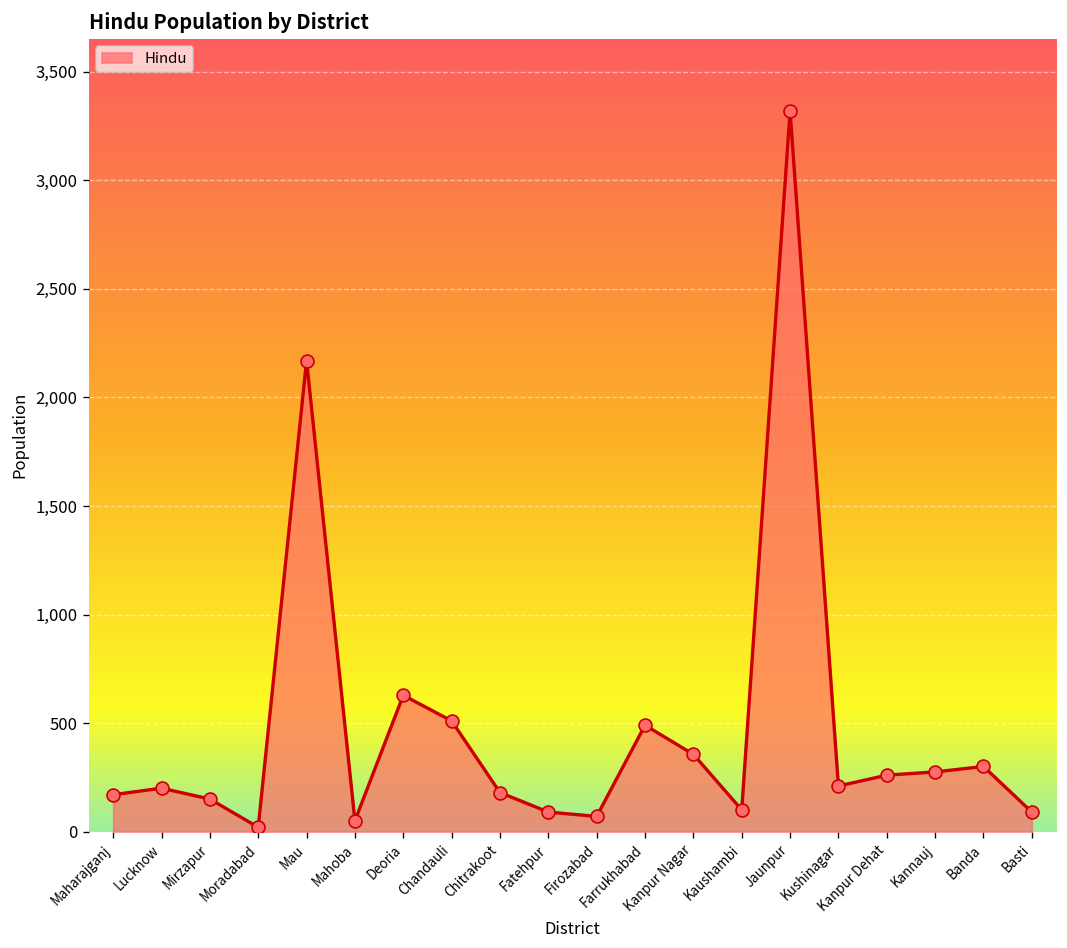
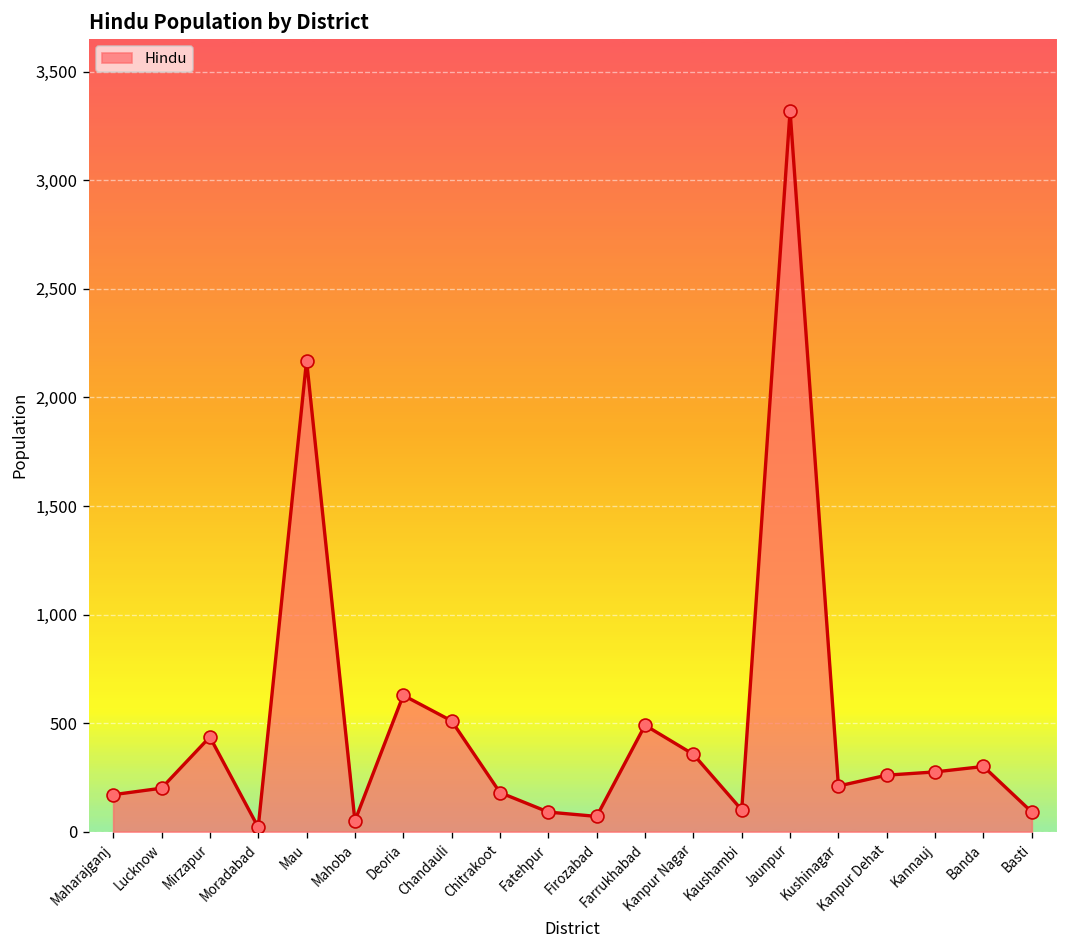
Mirzapur: 150 -> 440
